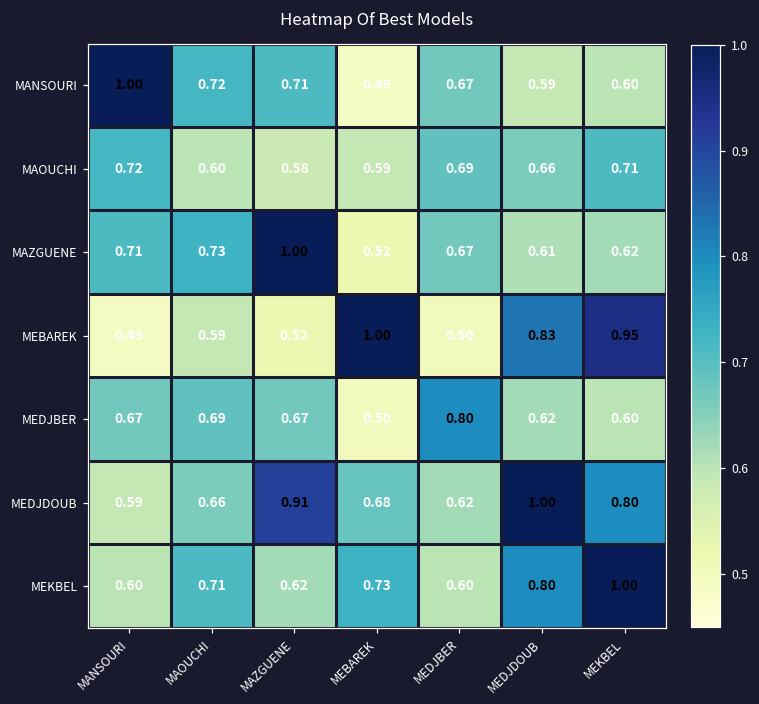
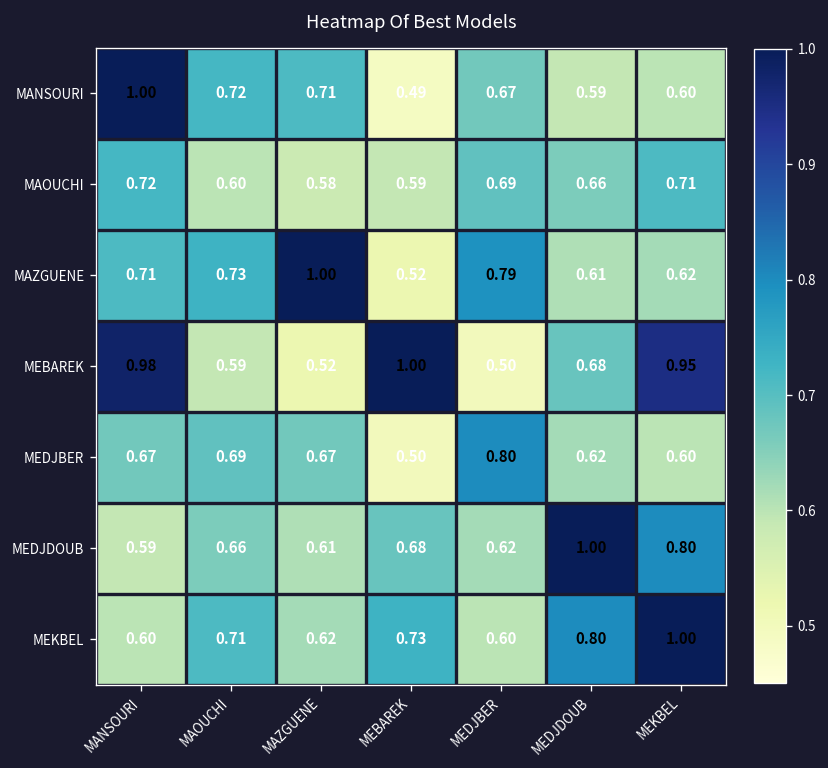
MAZGUENE, MEDJBER: 0.67 -> 0.79
MEBAREK, MANSOURI: 0.49 -> 0.98
MEBAREK, MEDJDOUB: 0.83 -> 0.68
MEDJDOUB, MAZGUENE: 0.91 -> 0.61
